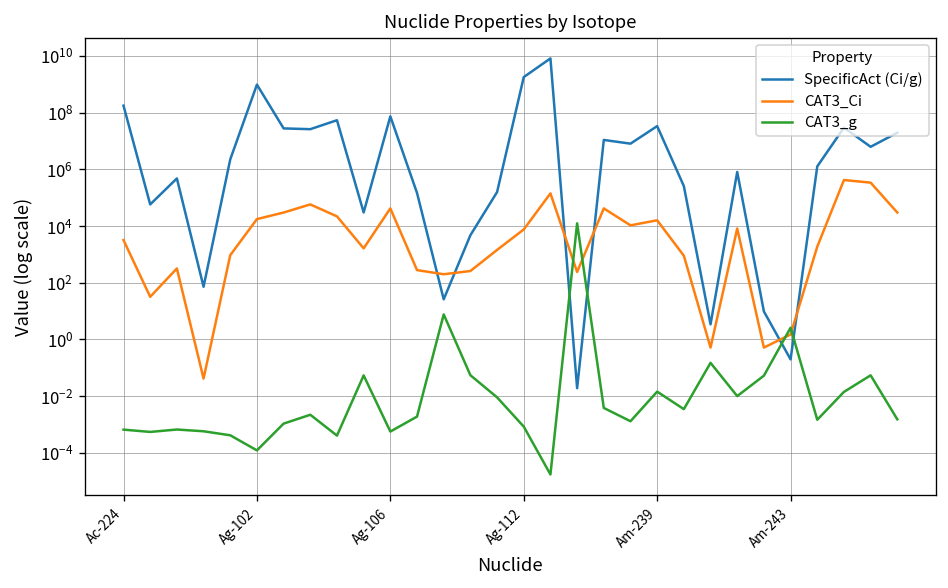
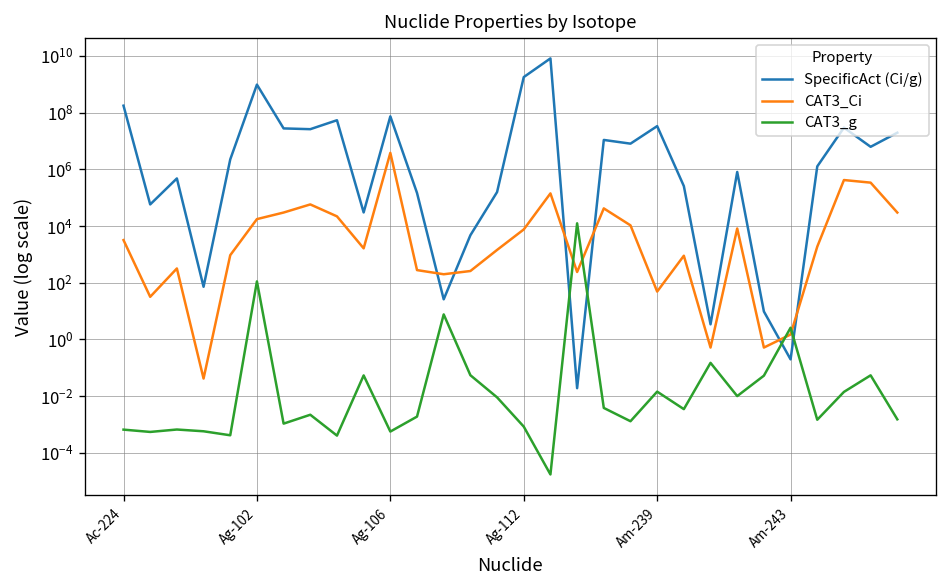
CAT3_g, Ag-102: 0.0001 -> 100
CAT3_Ci, Ag-106: 40000 -> 4000000
CAT3_Ci, Am-239: 20000 -> 50
